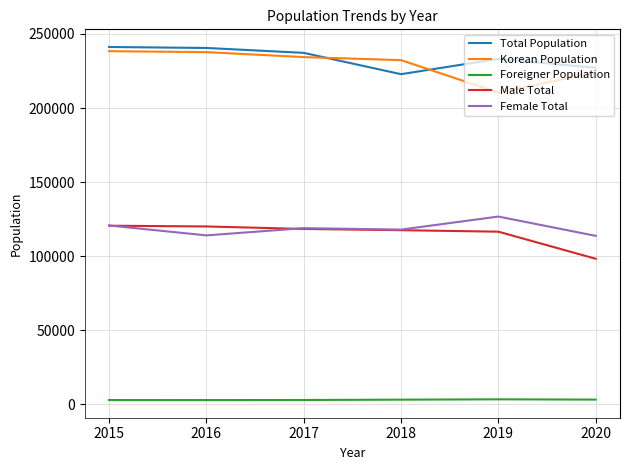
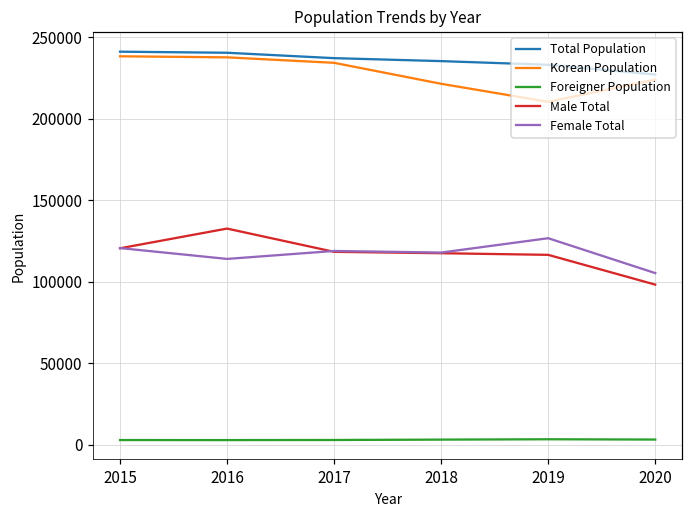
Male Total, 2016: 120000 -> 133000
Total Population, 2018: 223000 -> 235000
Korean Population, 2018: 232000 -> 222000
Female Total, 2020: 114000 -> 105000
